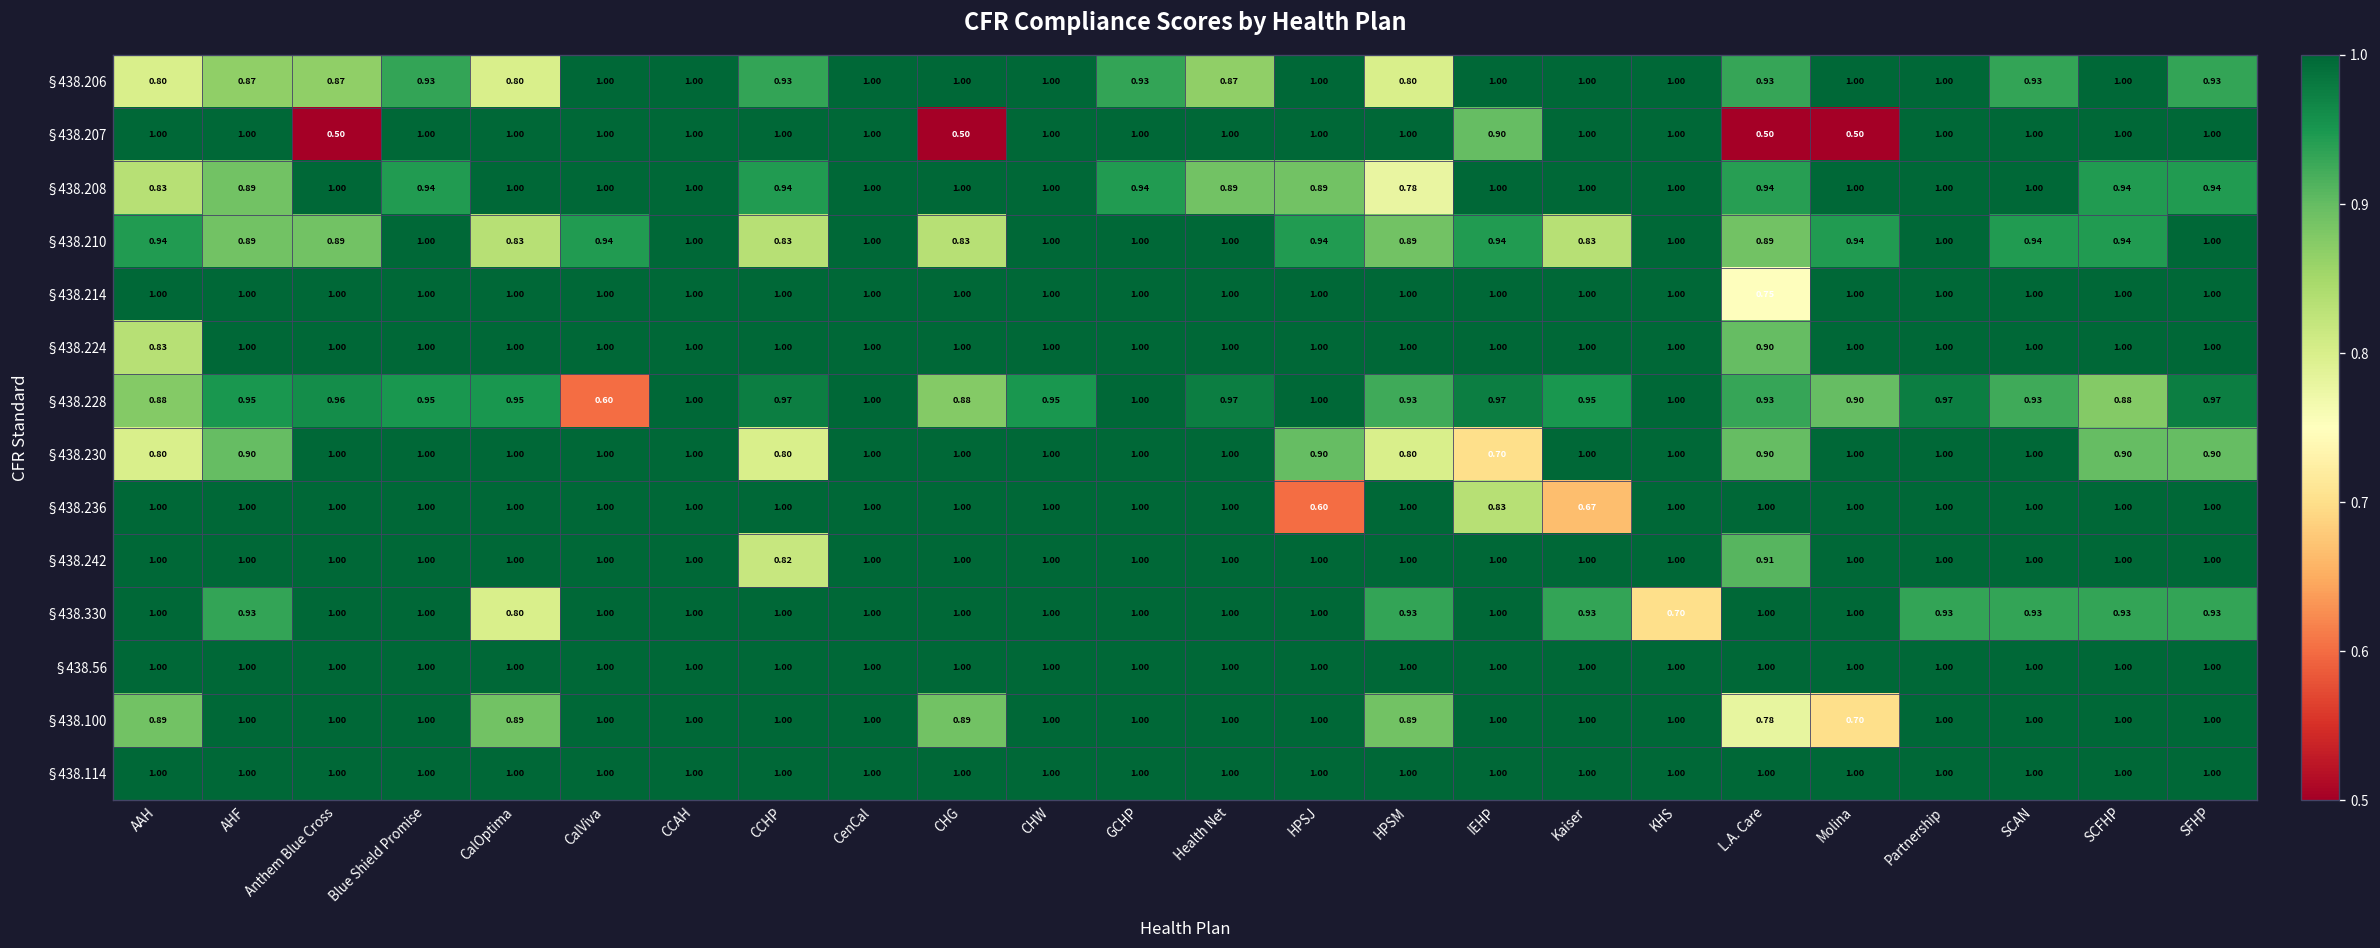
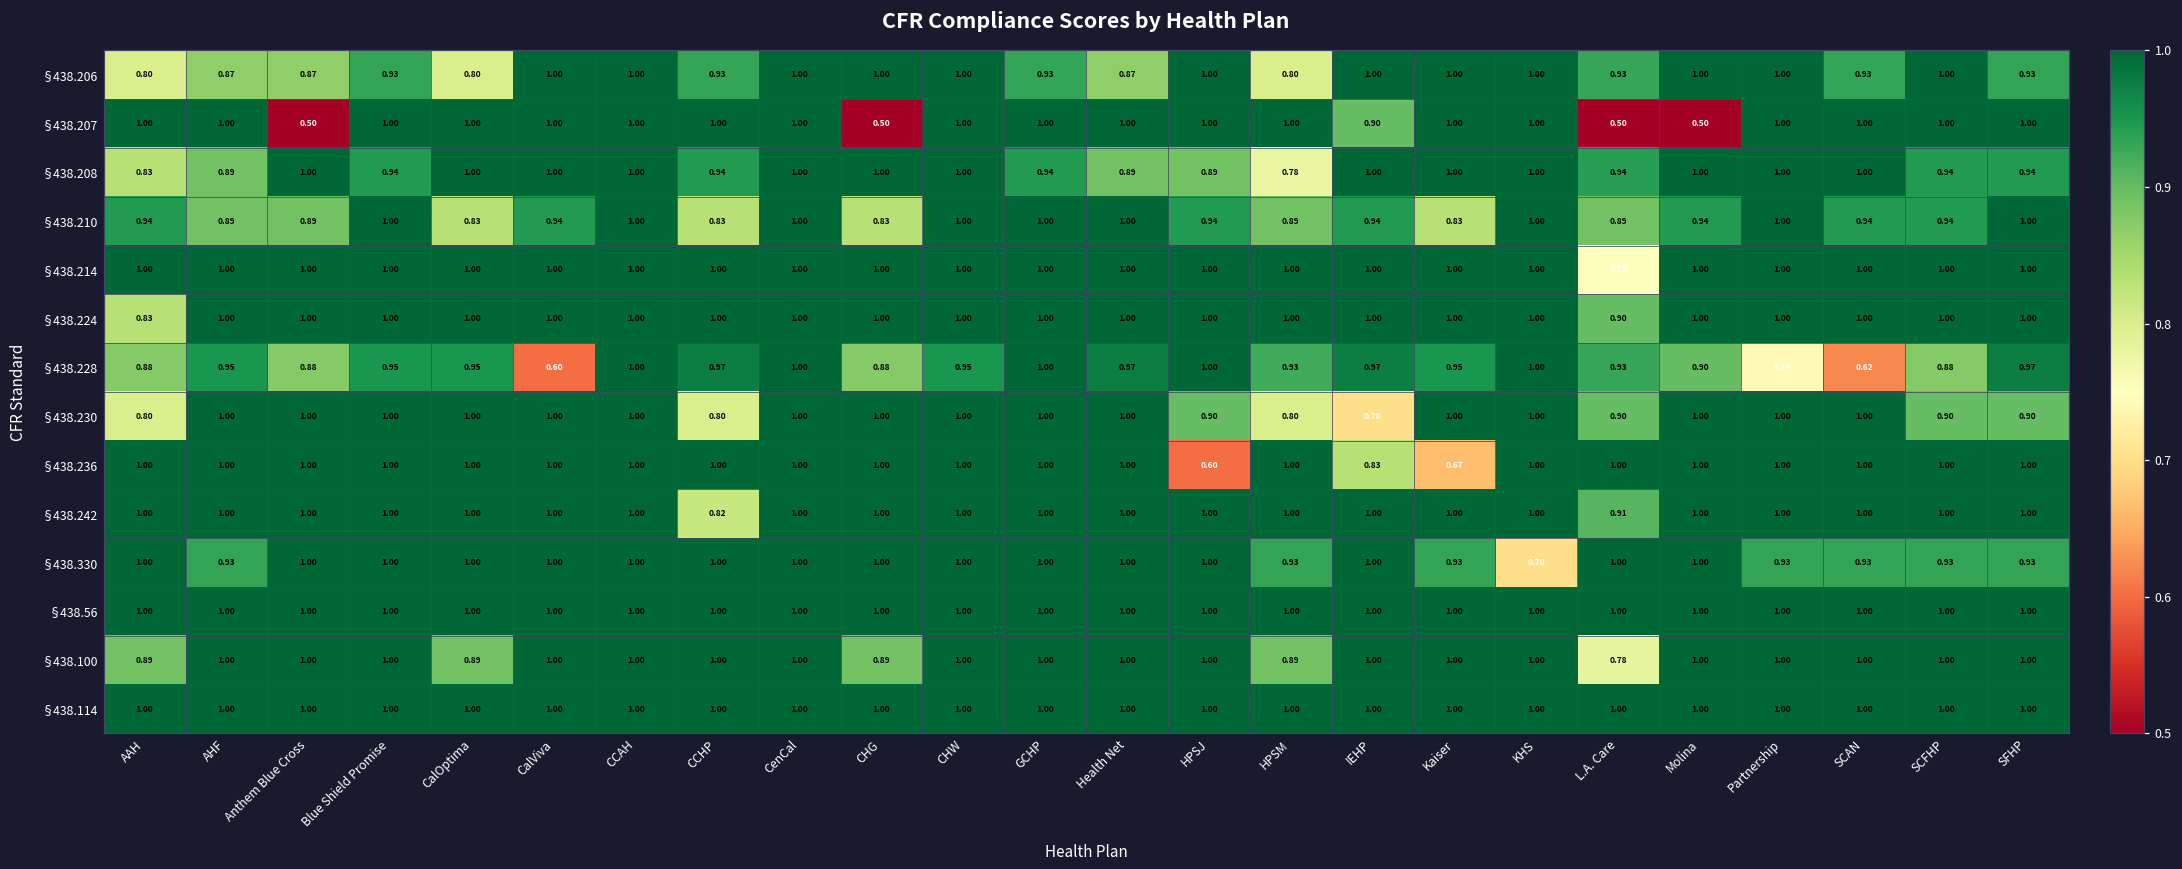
§438.228, Anthem Blue Cross: 0.96 -> 0.88
§438.228, Partnership: 0.97 -> 0.74
§438.228, SCAN: 0.93 -> 0.62
§438.230, AHF: 0.90 -> 1.00
§438.330, CalOptima: 0.80 -> 1.00
§438.100, Molina: 0.70 -> 1.00
